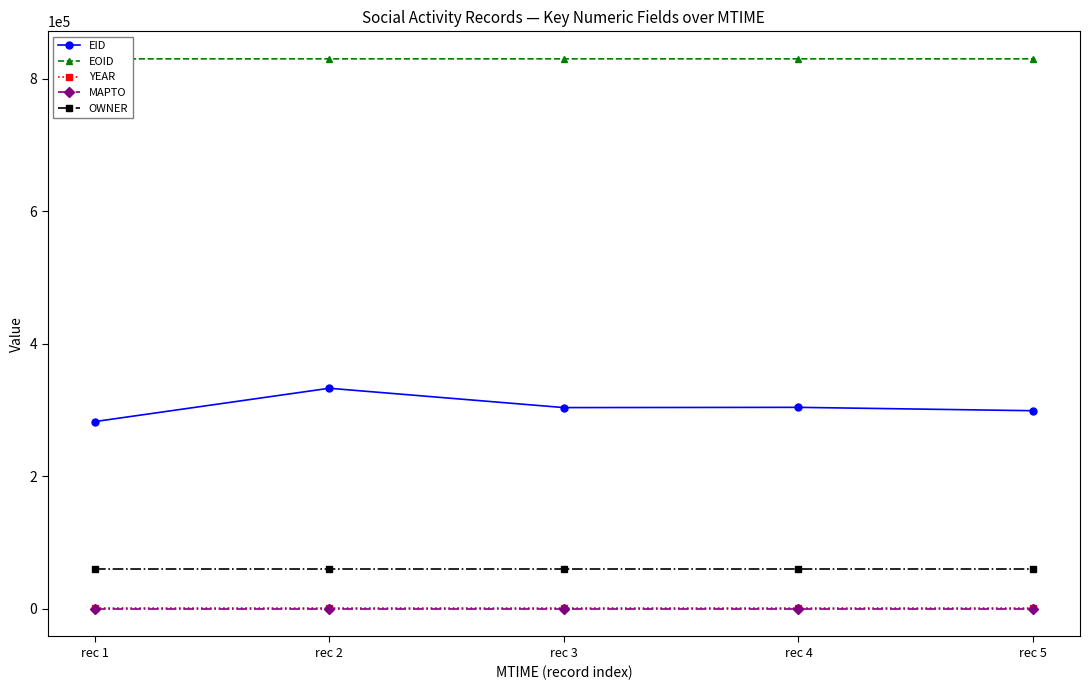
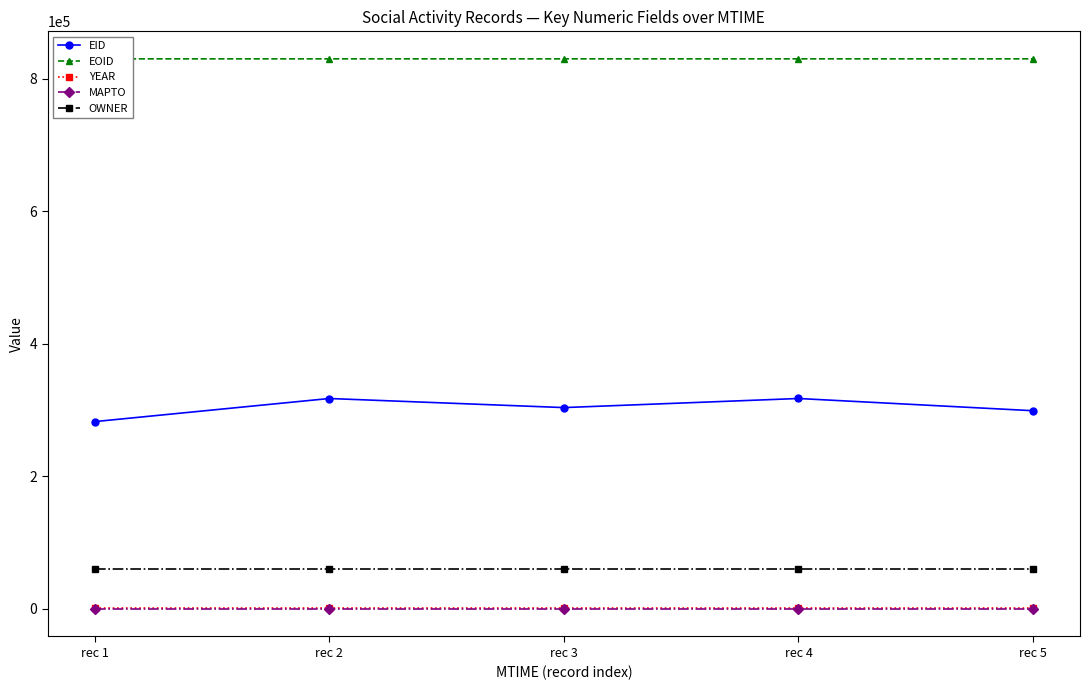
EID, rec 2: 330000 -> 320000
EID, rec 4: 300000 -> 320000
